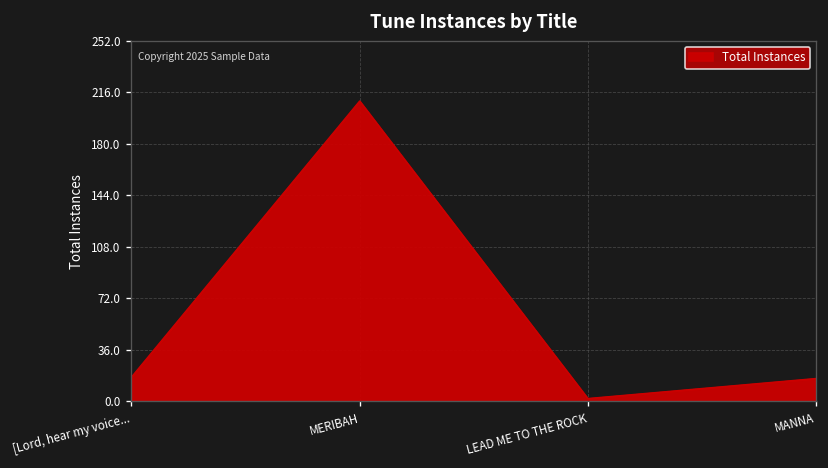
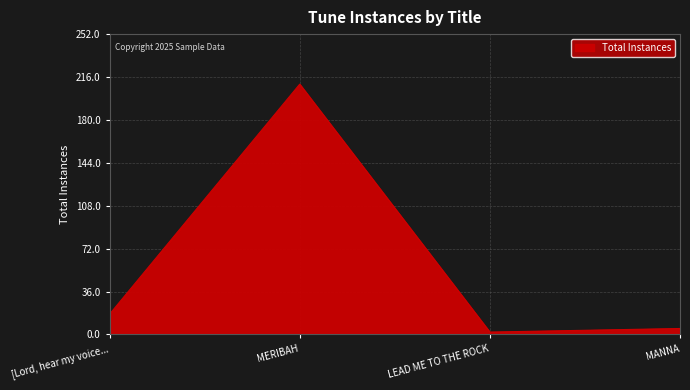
MANNA: 16 -> 5
